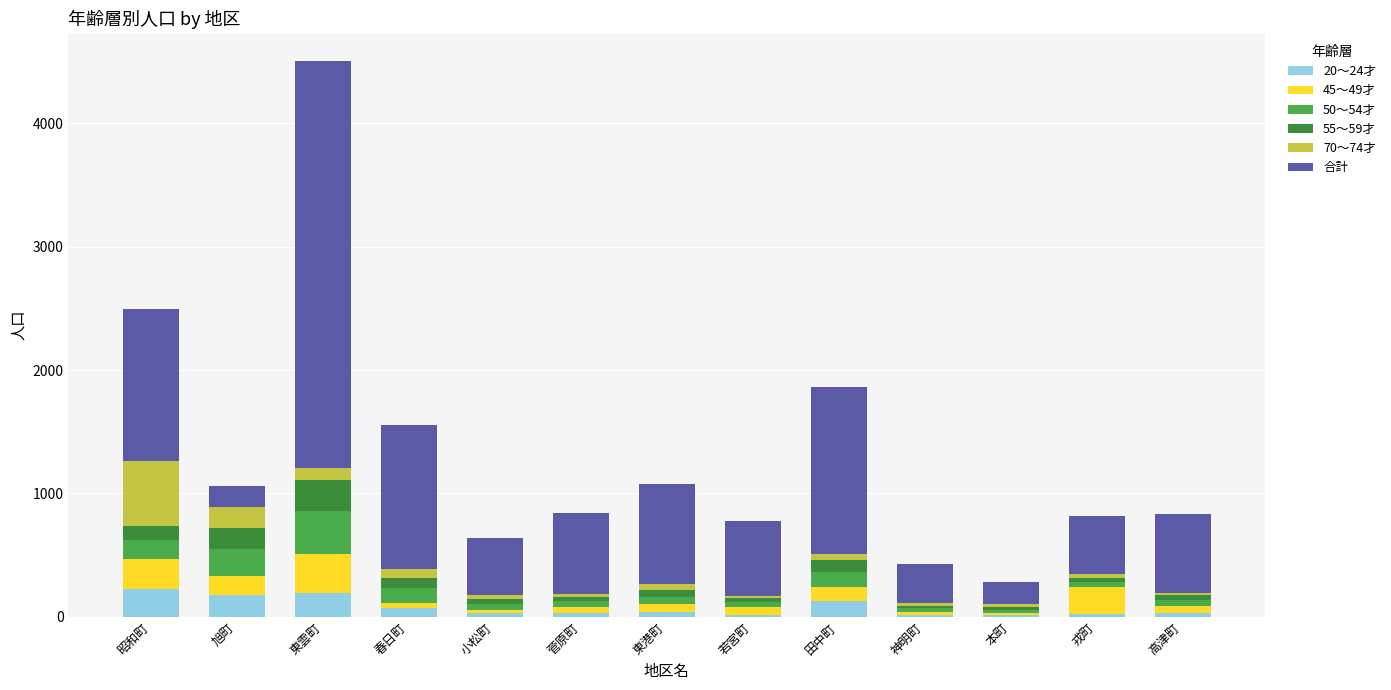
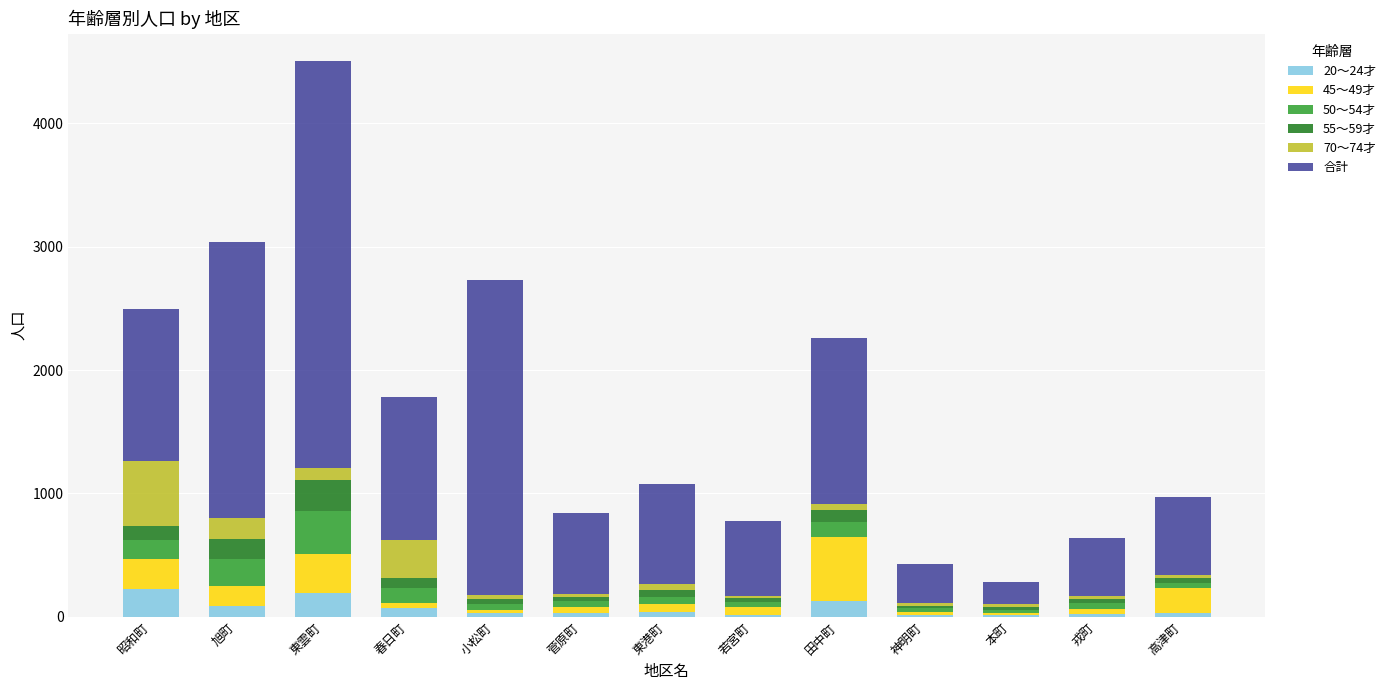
20～24才, 旭町: 180 -> 90
合計, 旭町: 170 -> 2230
70～74才, 春日町: 70 -> 300
合計, 小松町: 460 -> 2550
45～49才, 田中町: 120 -> 520
45～49才, 戎町: 210 -> 40
45～49才, 高津町: 60 -> 200
